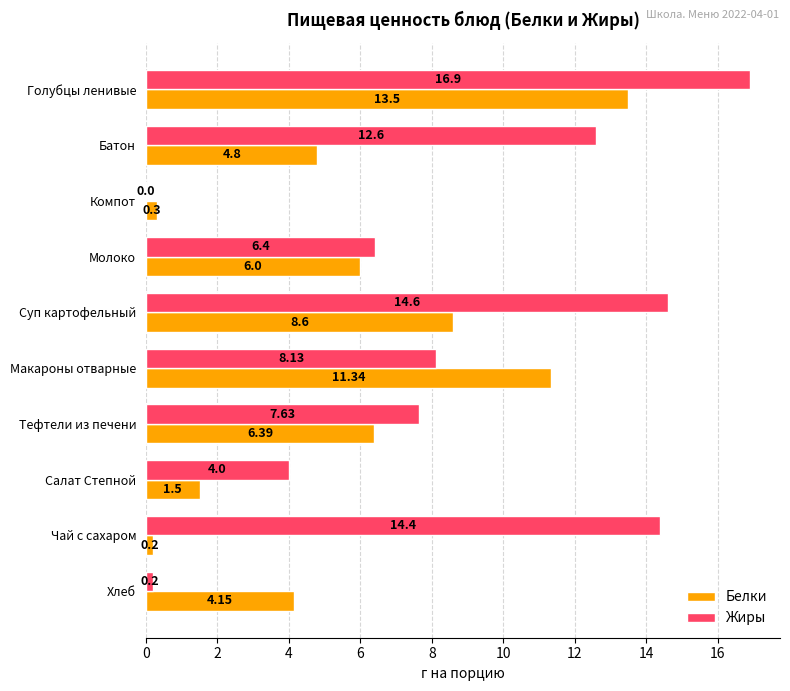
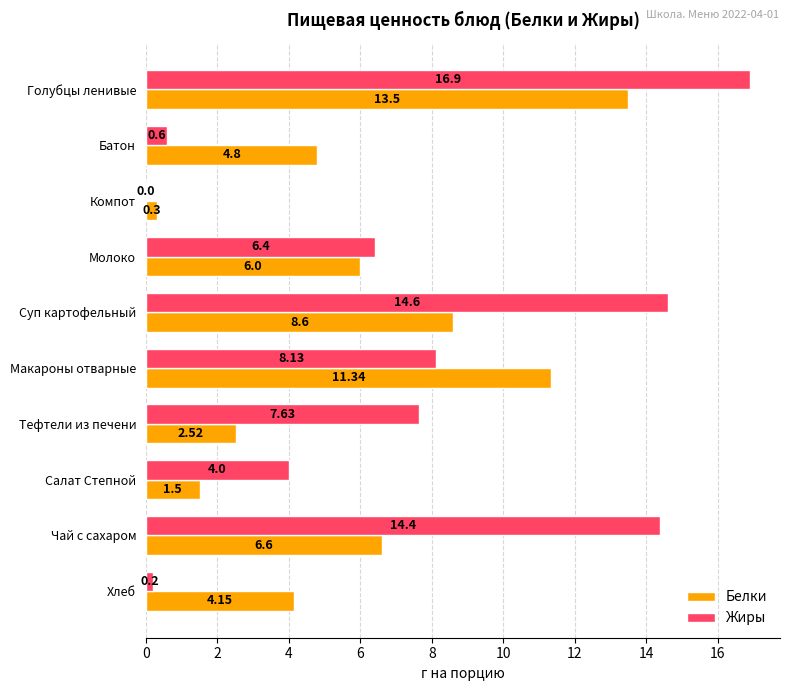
Жиры, Батон: 12.6 -> 0.6
Белки, Тефтели из печени: 6.39 -> 2.52
Белки, Чай с сахаром: 0.2 -> 6.6
